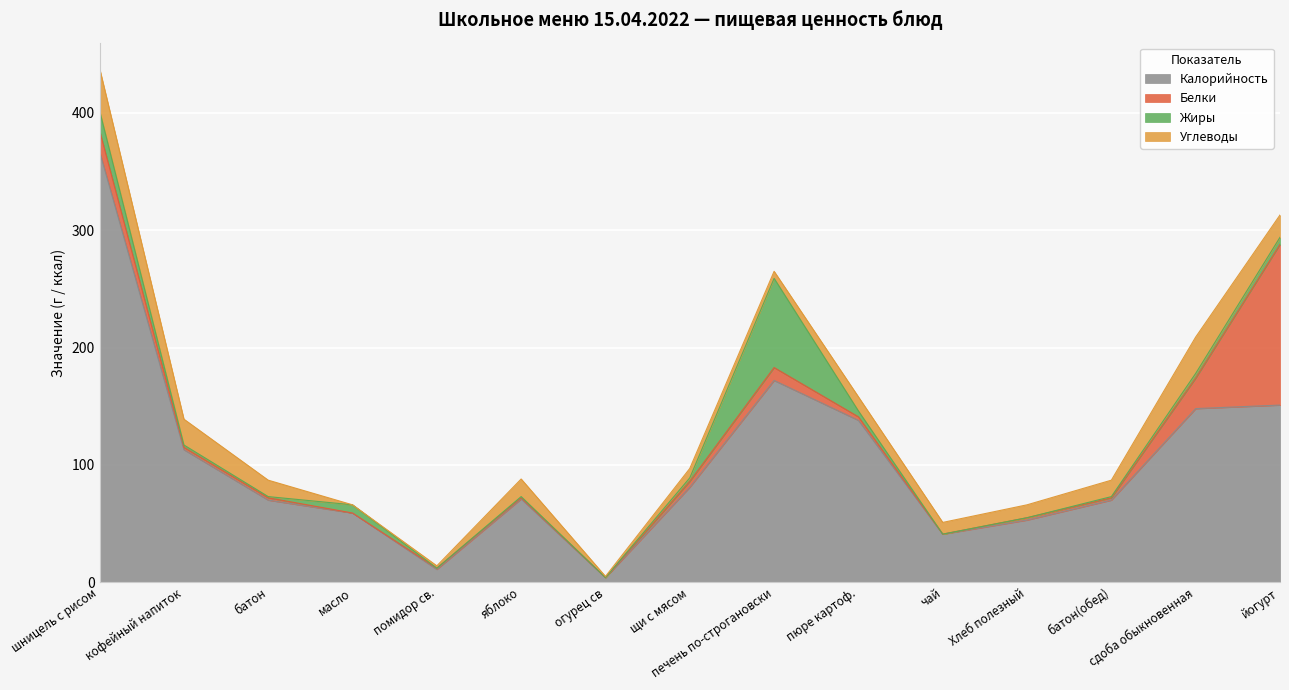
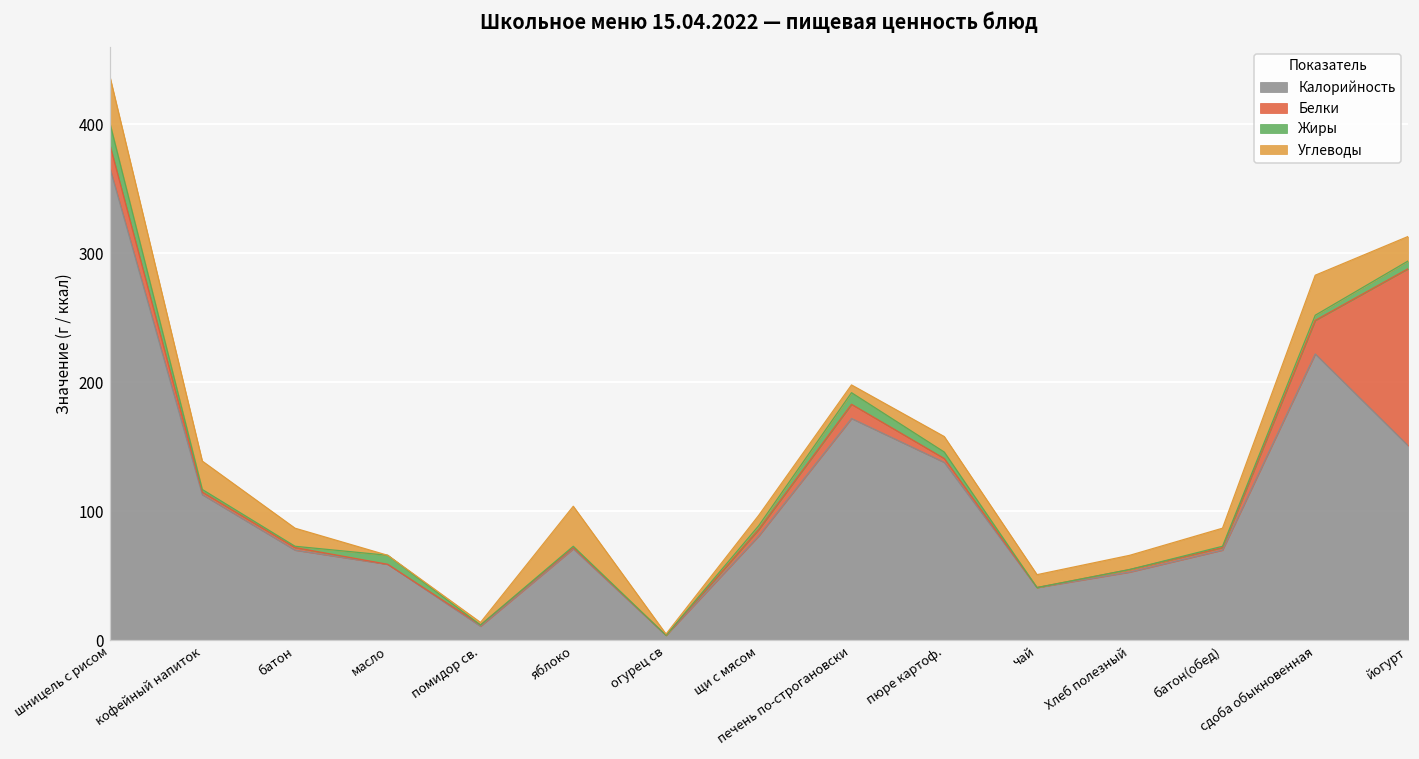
Углеводы, яблоко: 15 -> 31
Жиры, печень по-строгановски: 76 -> 9
Калорийность, сдоба обыкновенная: 148 -> 222
